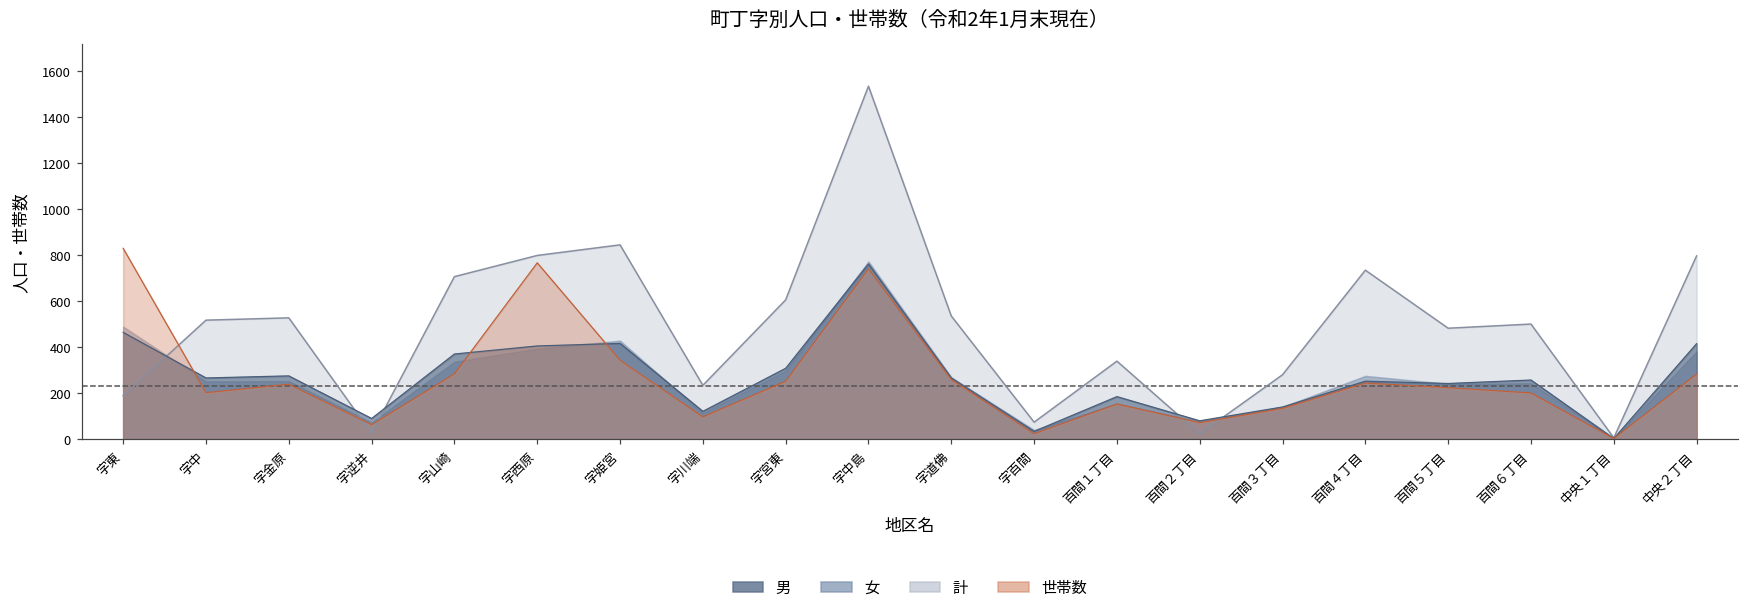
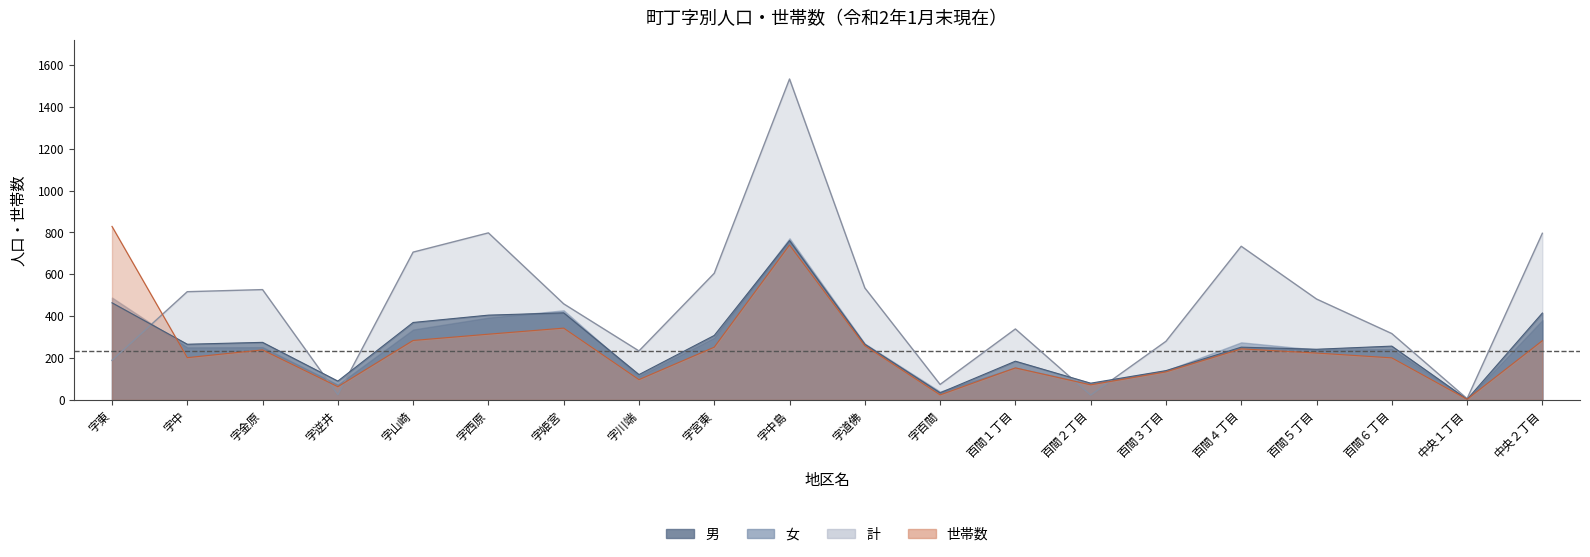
世帯数, 字西原: 770 -> 310
計, 字姫宮: 840 -> 460
計, 百間６丁目: 500 -> 320
